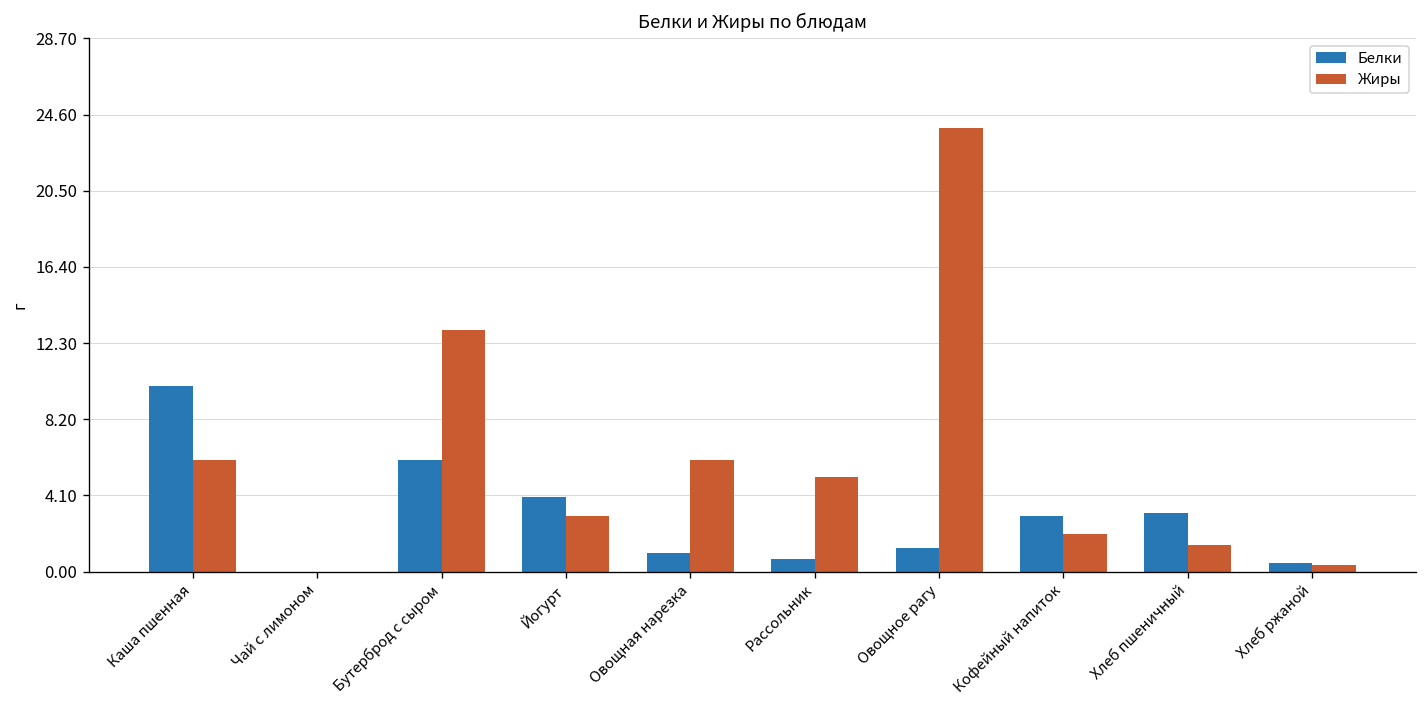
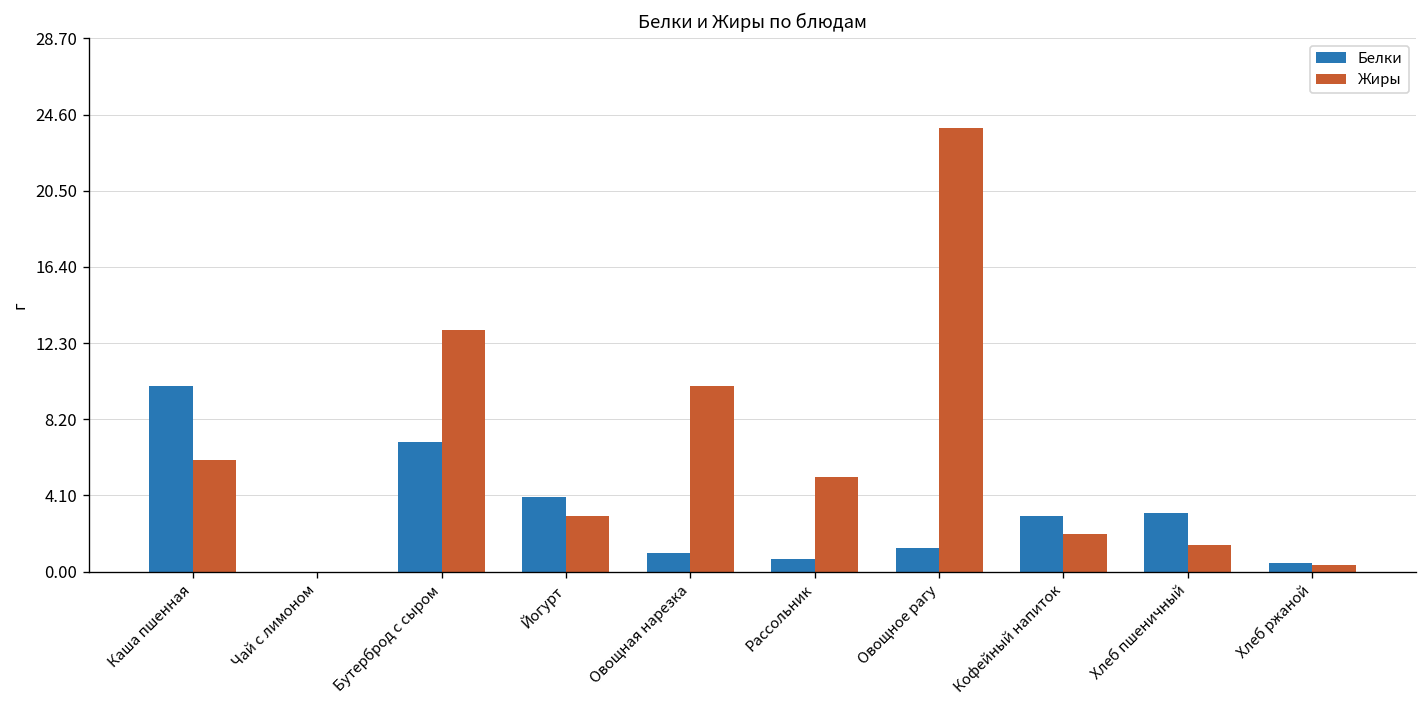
Белки, Бутерброд с сыром: 6 -> 7
Жиры, Овощная нарезка: 6 -> 10
